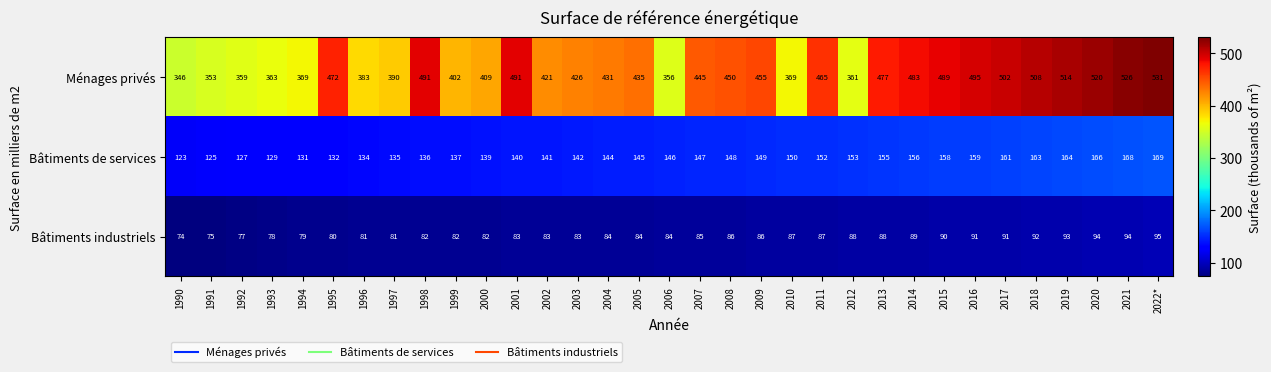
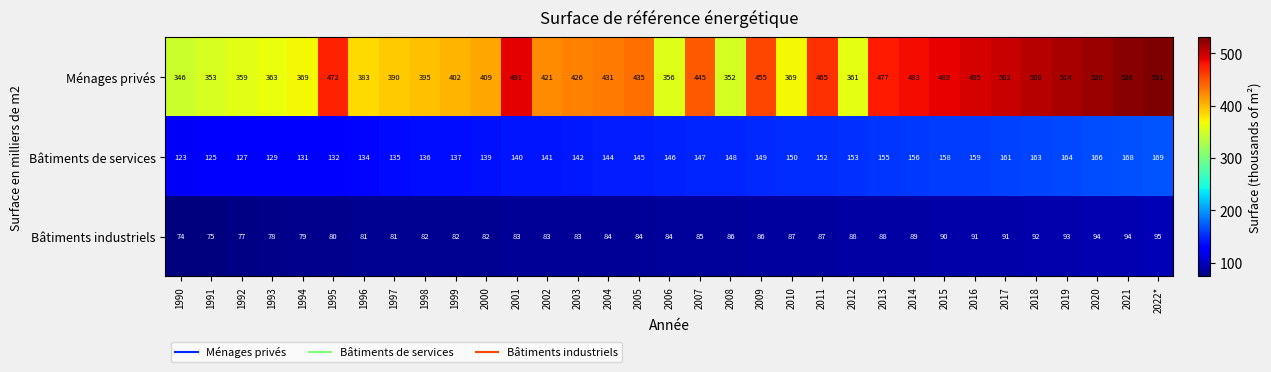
Ménages privés, 1998: 491 -> 395
Ménages privés, 2008: 450 -> 352
